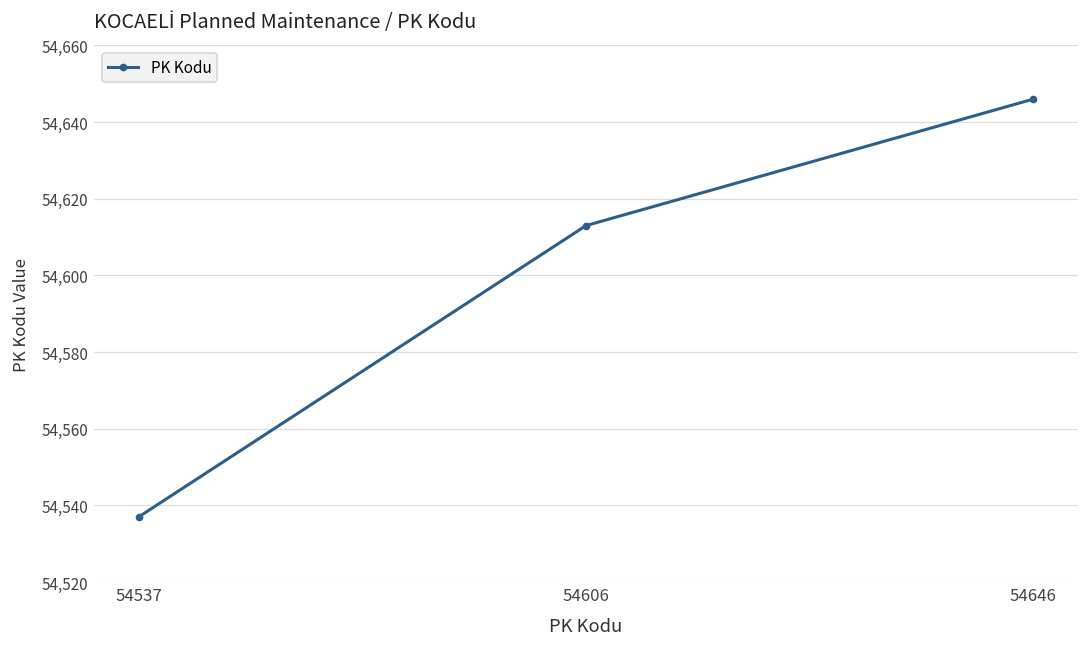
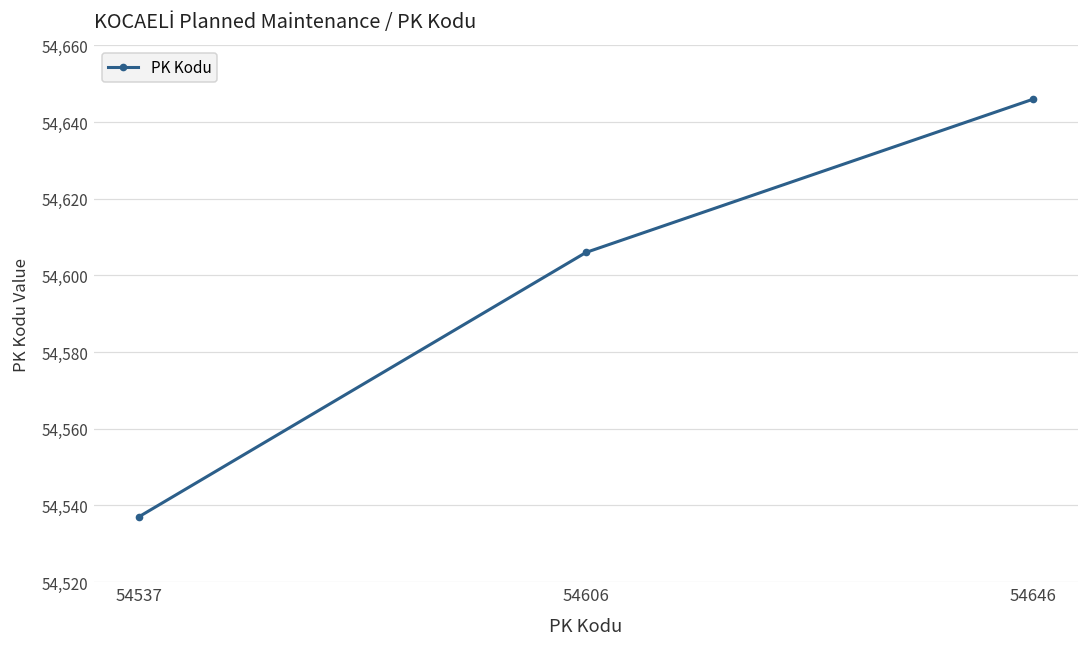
54606: 54,613 -> 54,606
